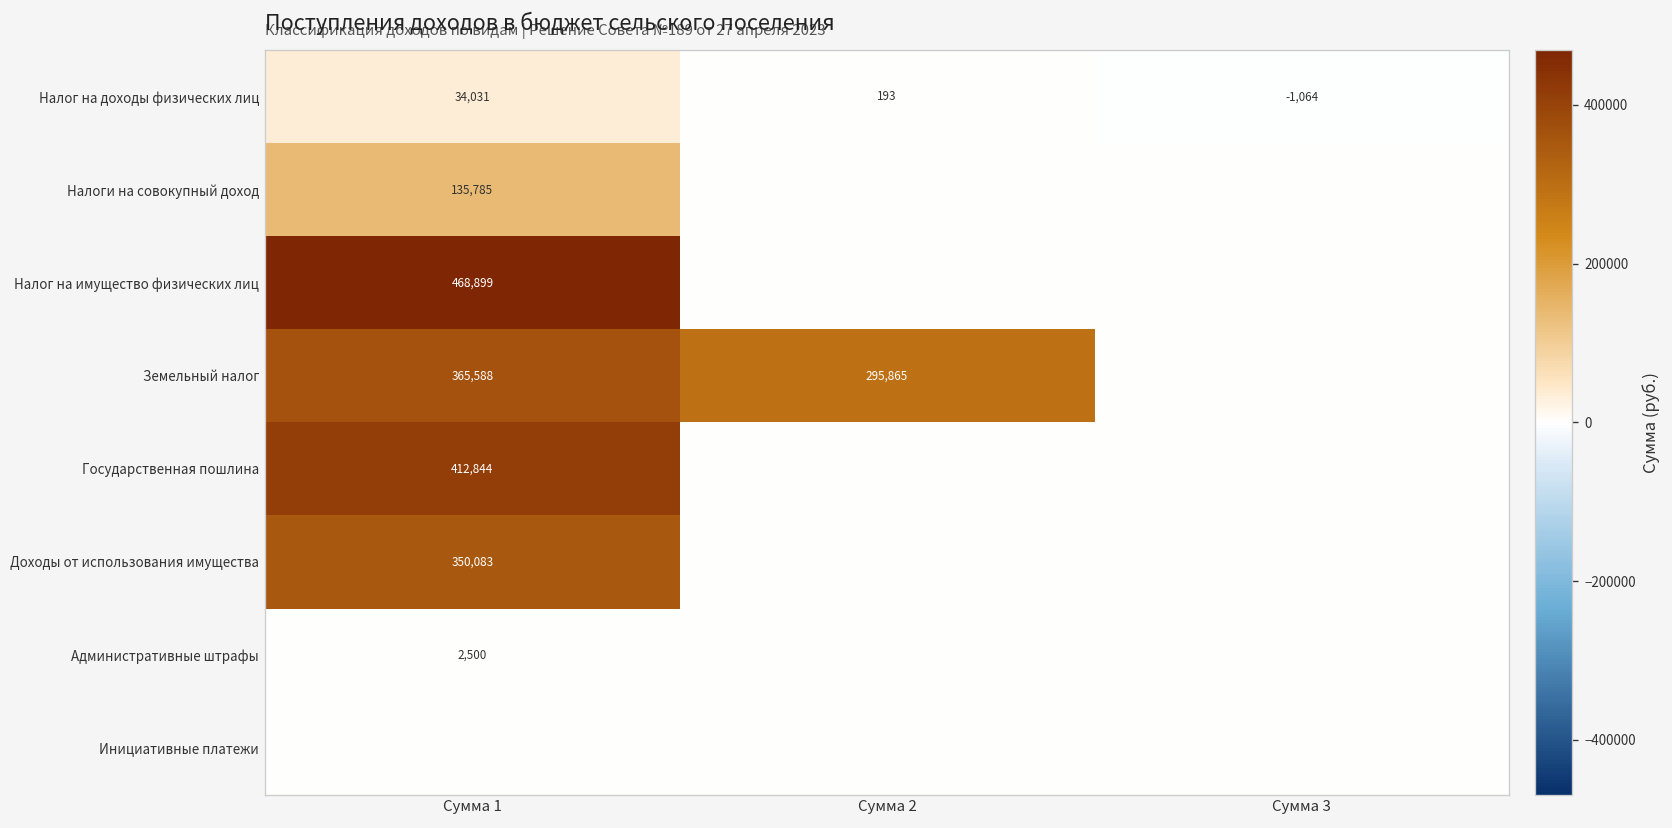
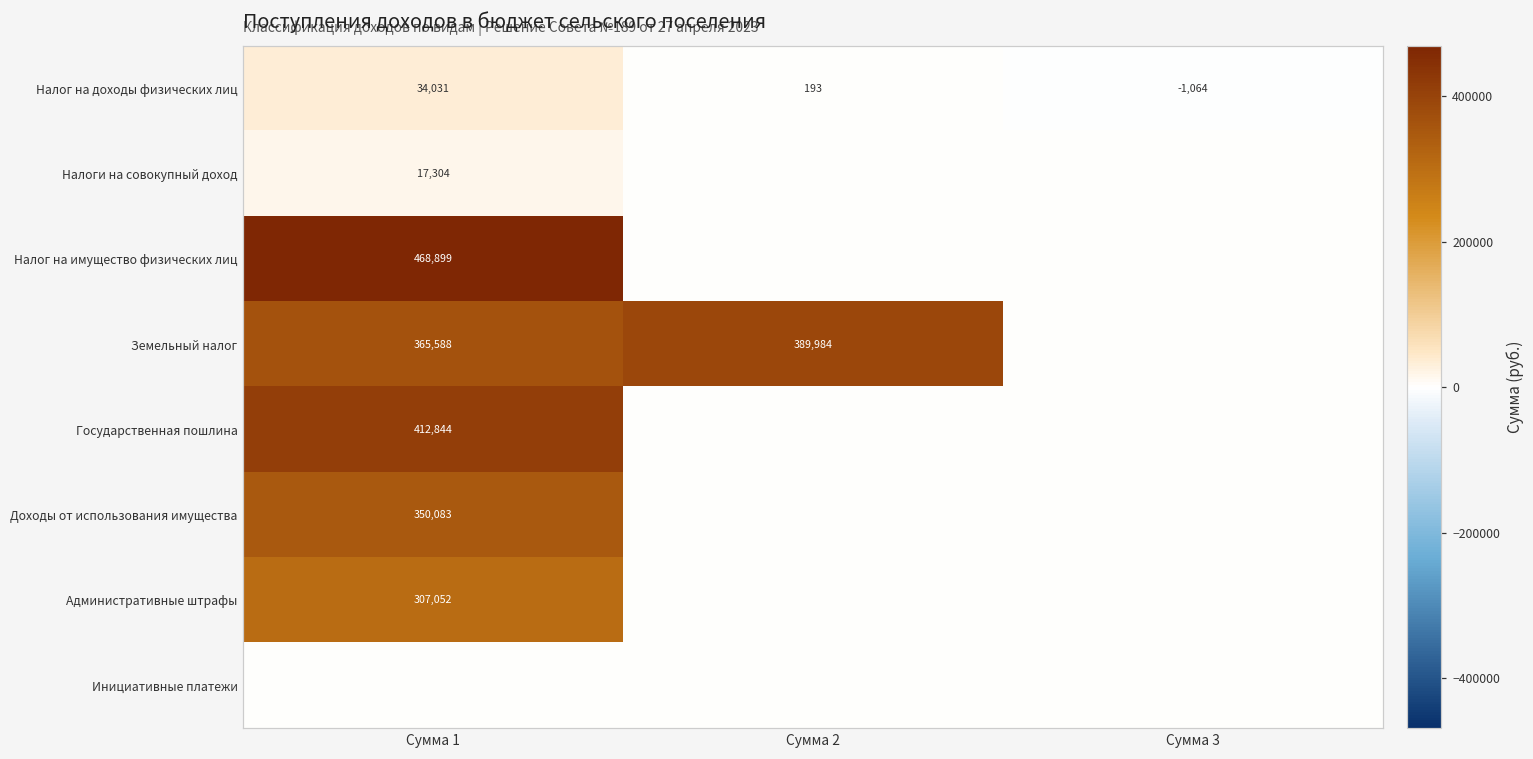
Налоги на совокупный доход, Сумма 1: 135,785 -> 17,304
Земельный налог, Сумма 2: 295,865 -> 389,984
Административные штрафы, Сумма 1: 2,500 -> 307,052
